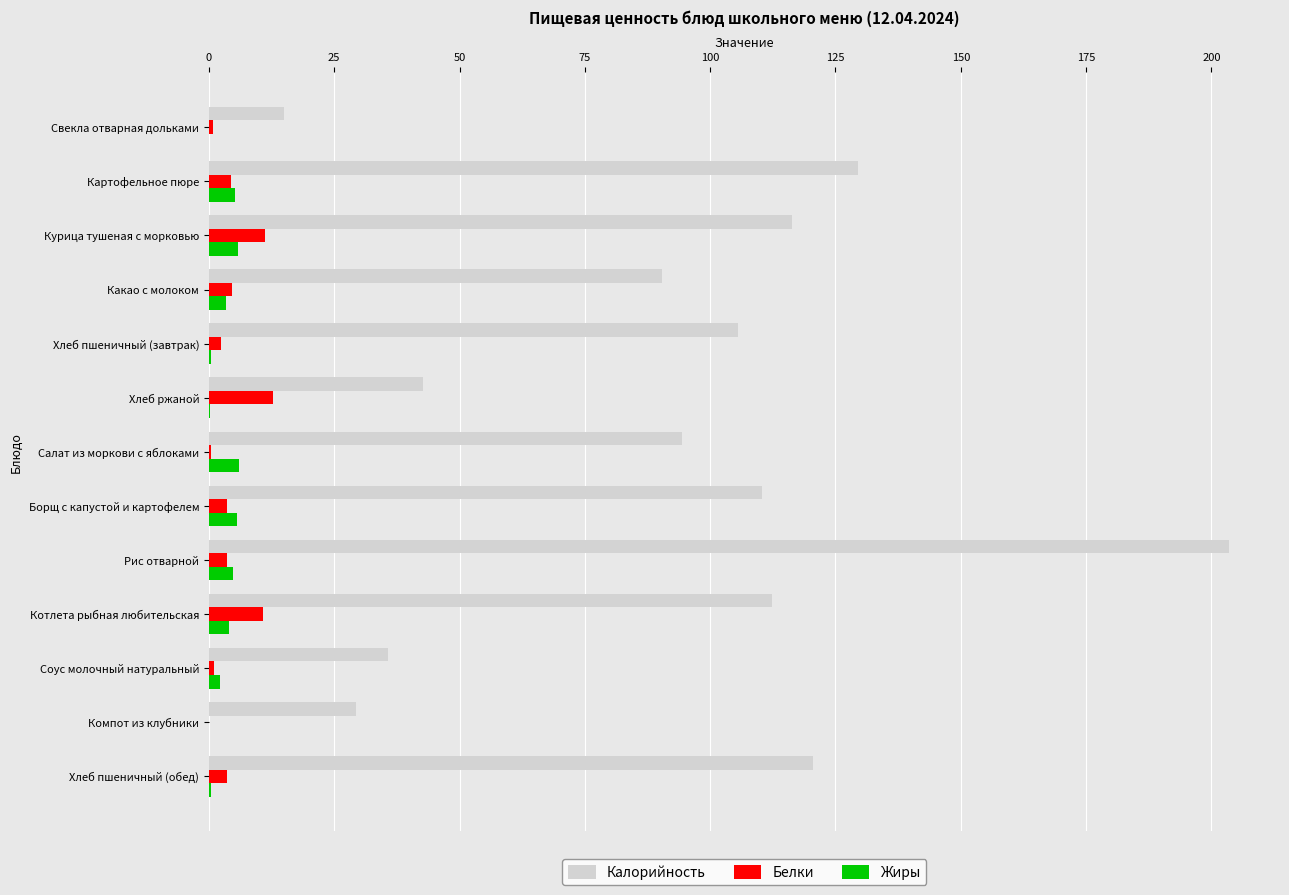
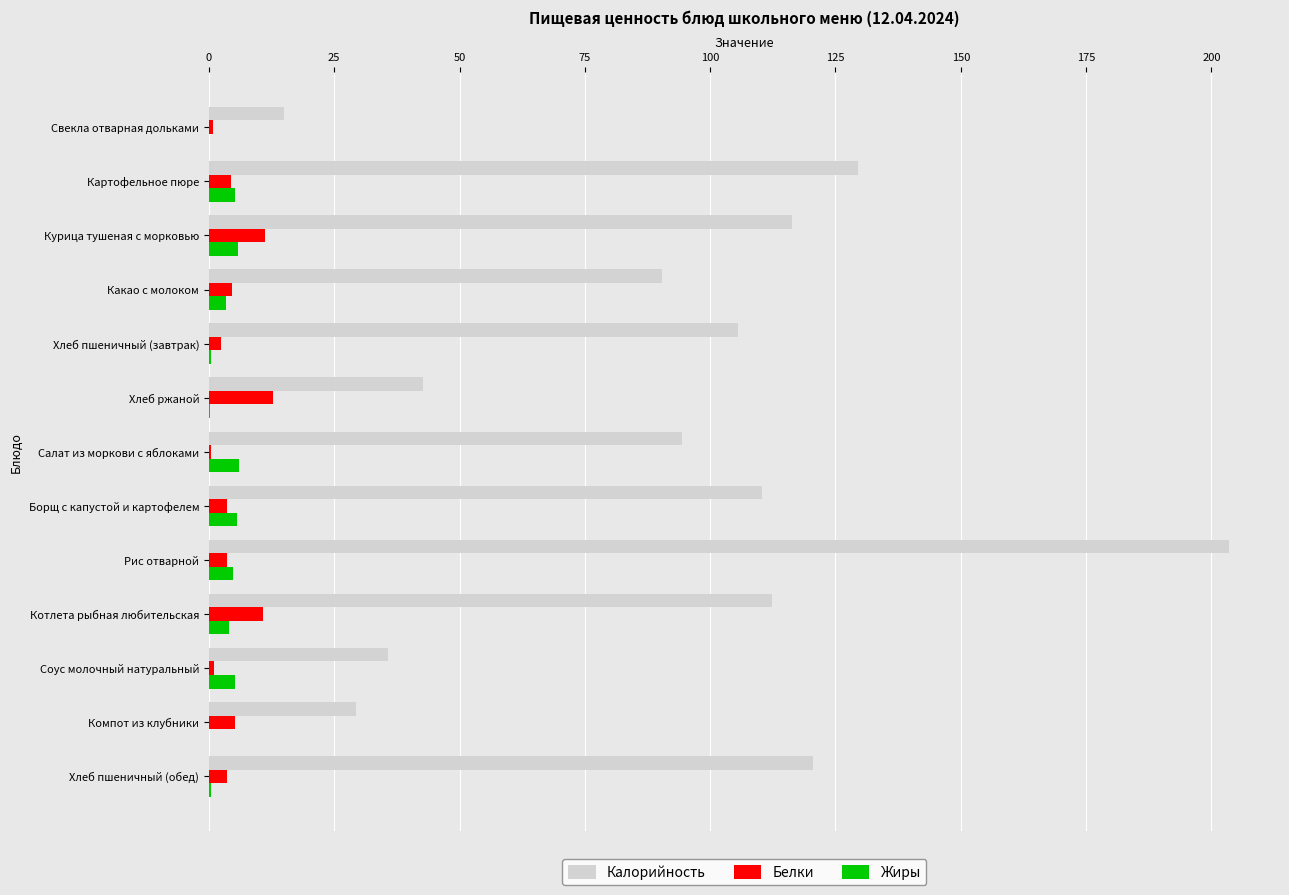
Жиры, Соус молочный натуральный: 2 -> 5
Белки, Компот из клубники: 0 -> 5
